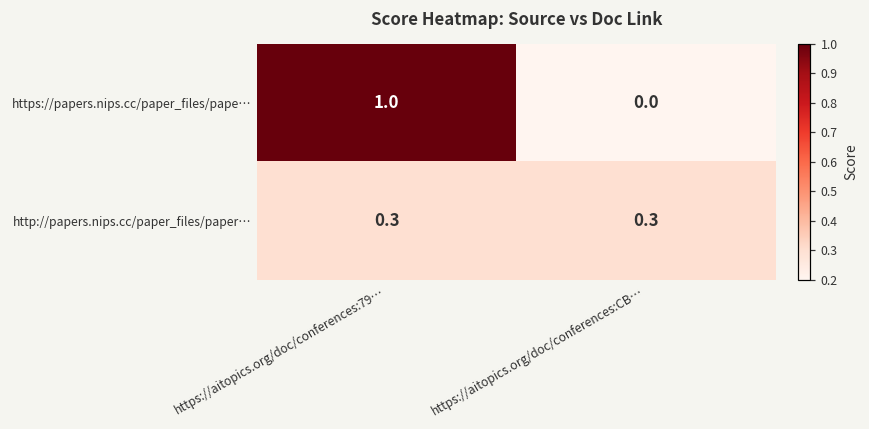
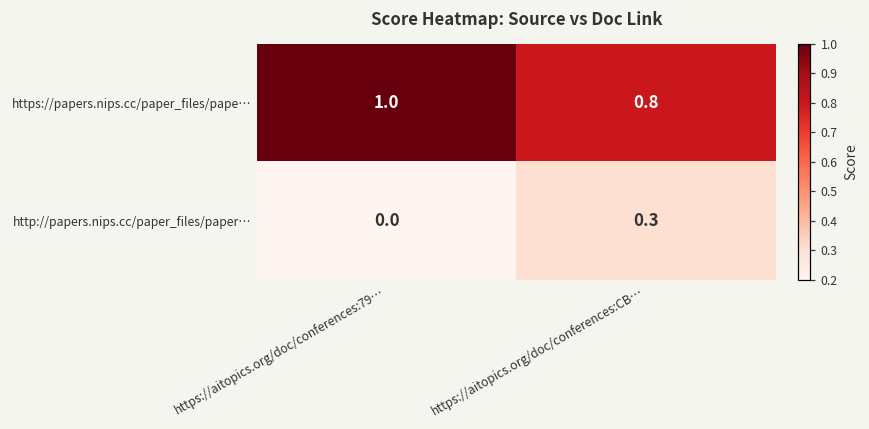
https://papers.nips.cc/paper_files/pape…, https://aitopics.org/doc/conferences:CB…: 0.0 -> 0.8
http://papers.nips.cc/paper_files/paper…, https://aitopics.org/doc/conferences:79…: 0.3 -> 0.0
